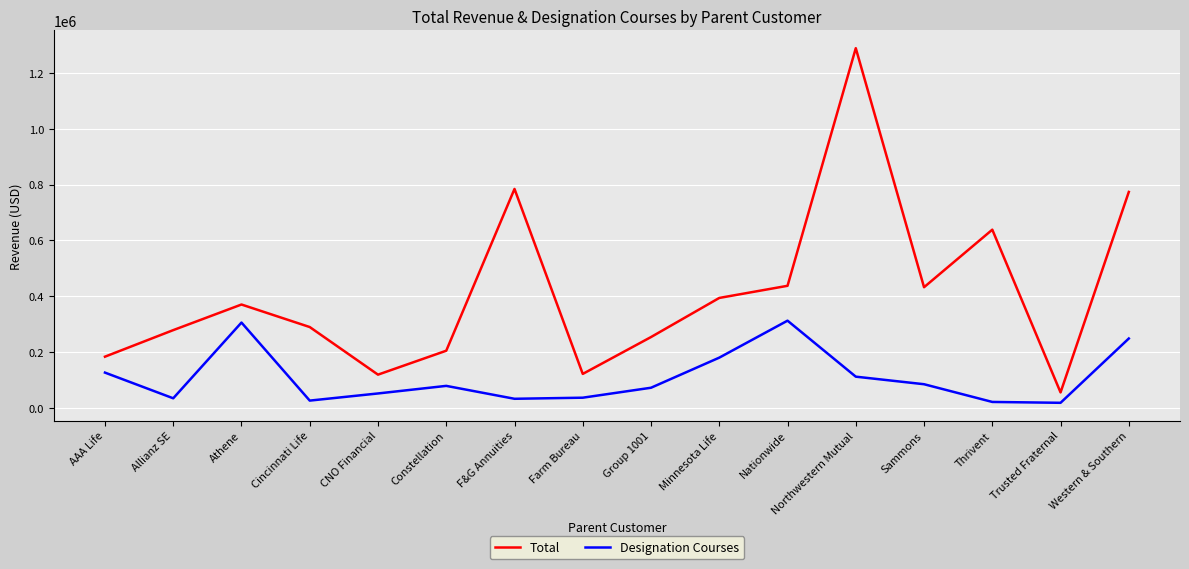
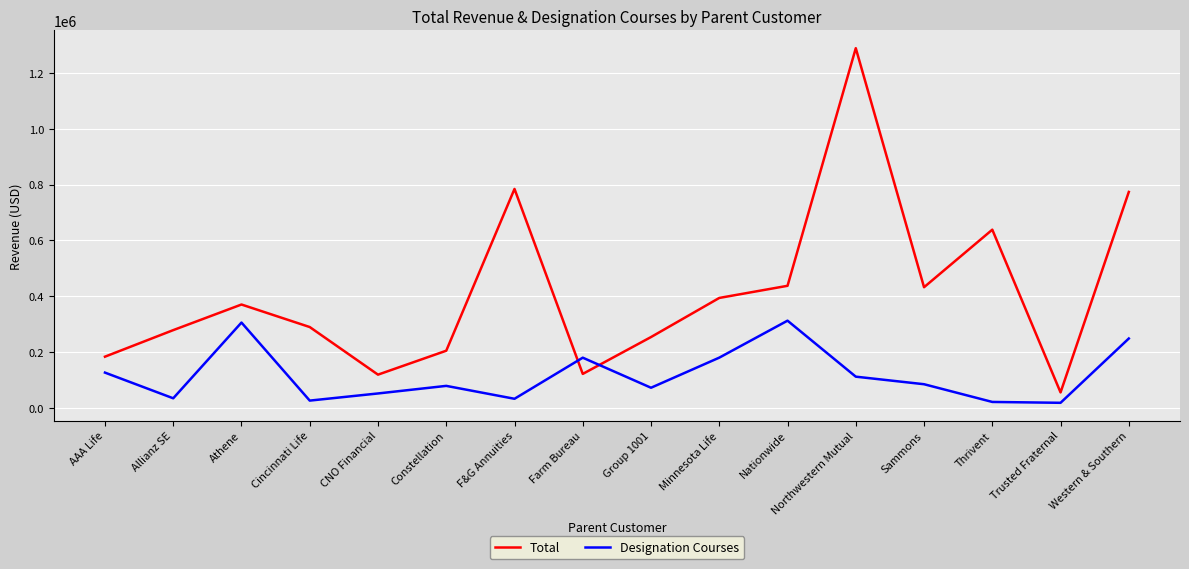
Designation Courses, Farm Bureau: 40000 -> 180000
